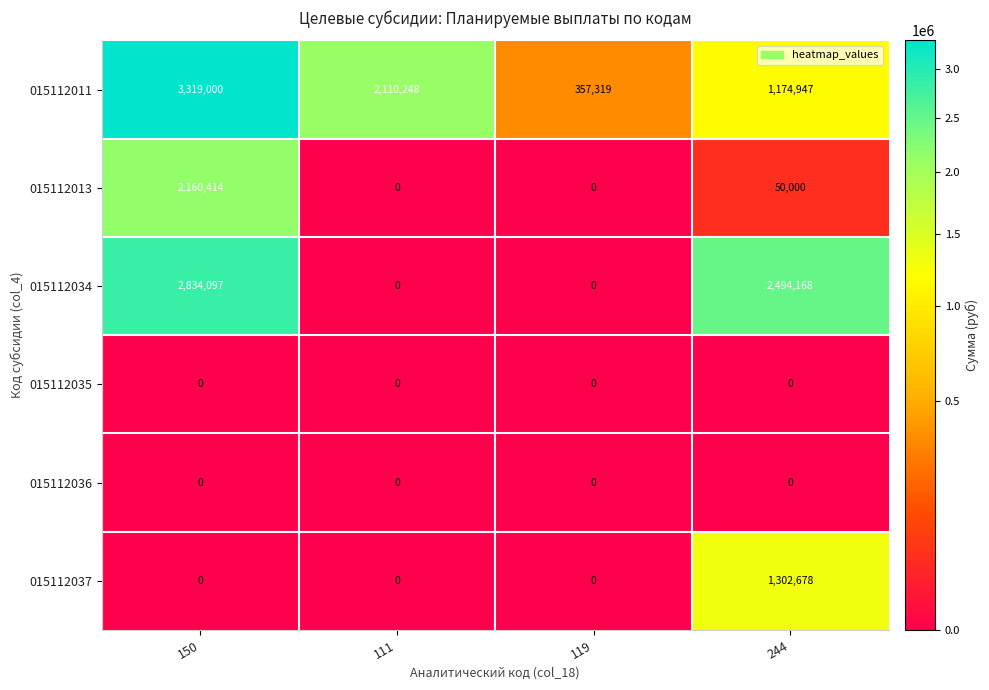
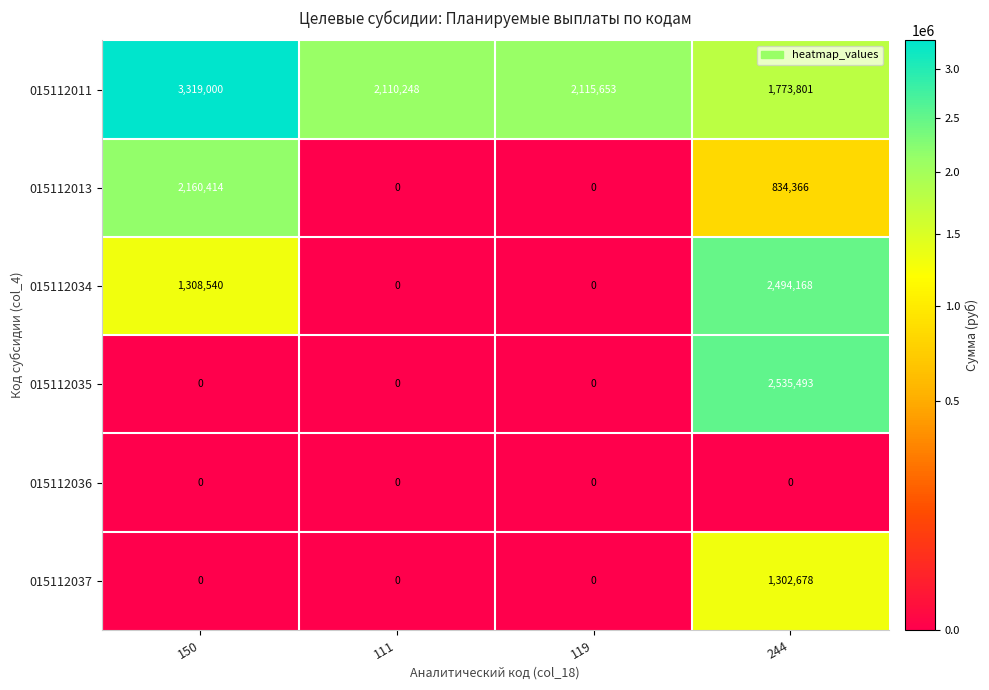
015112011, 119: 357,319 -> 2,115,653
015112011, 244: 1,174,947 -> 1,773,801
015112013, 244: 50,000 -> 834,366
015112034, 150: 2,834,097 -> 1,308,540
015112035, 244: 0 -> 2,535,493
